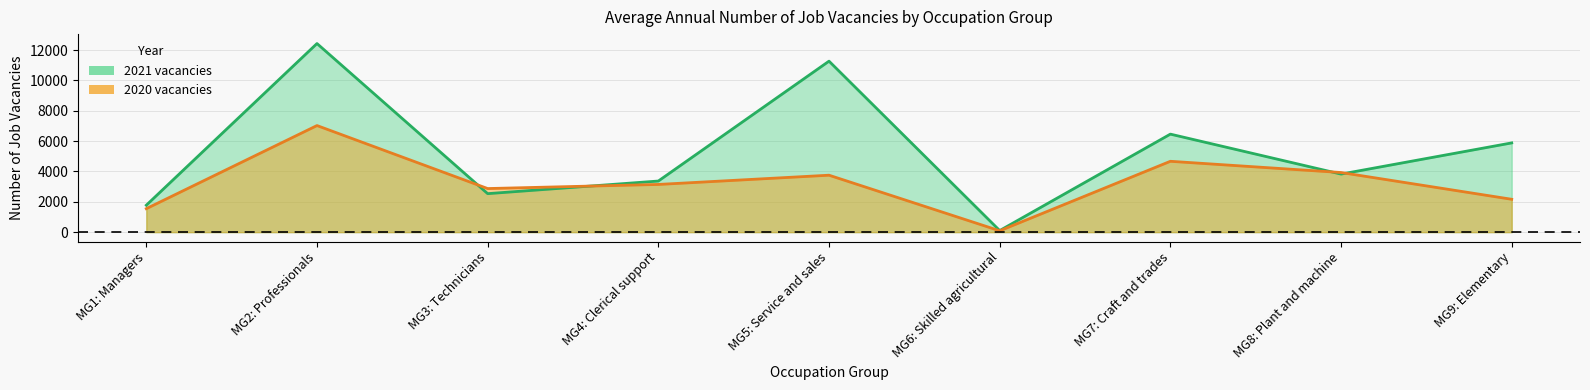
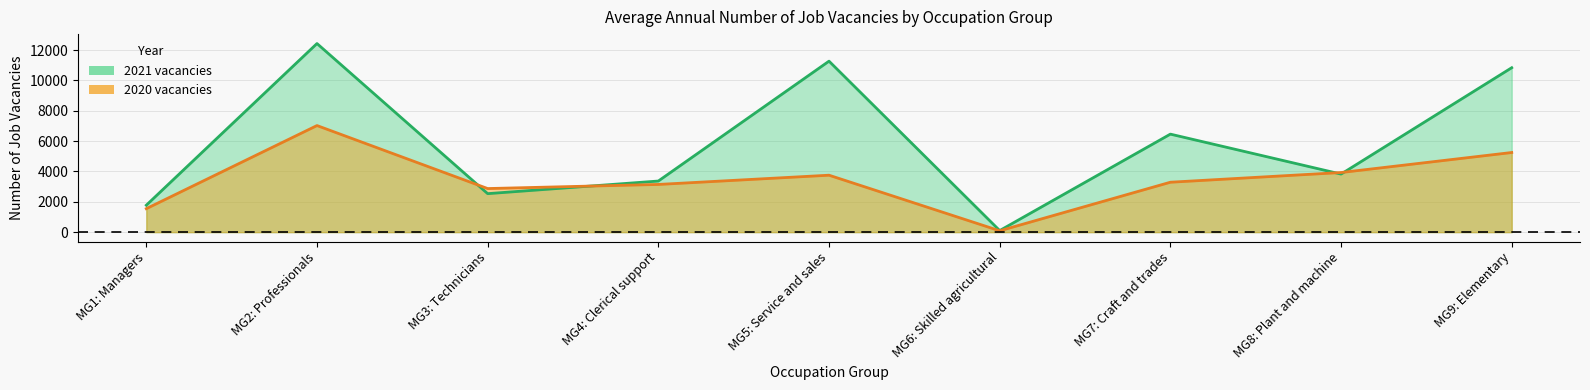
2020 vacancies, MG7: Craft and trades: 4700 -> 3300
2021 vacancies, MG9: Elementary: 5900 -> 10800
2020 vacancies, MG9: Elementary: 2200 -> 5200
